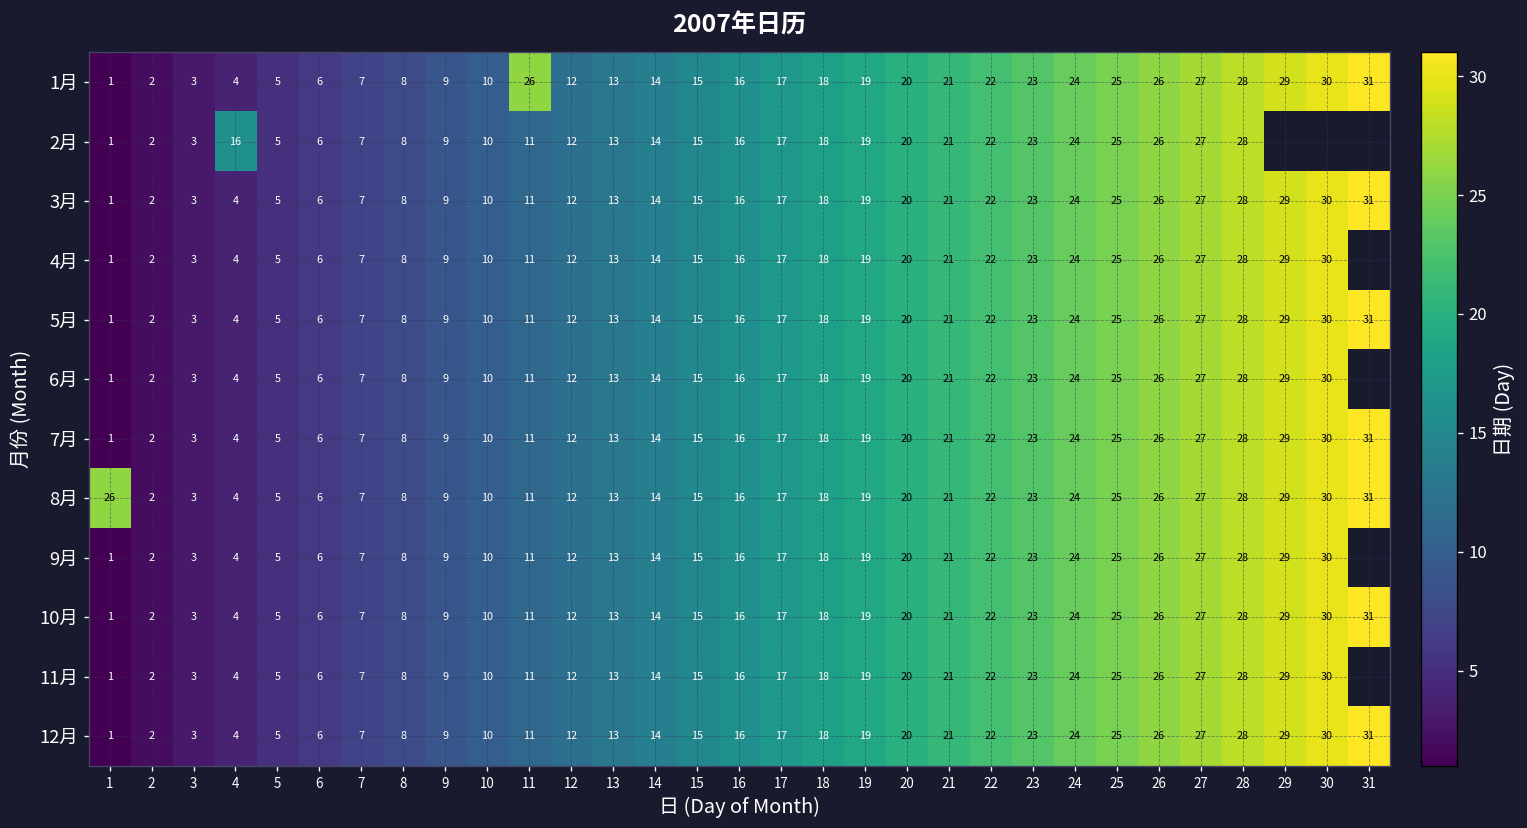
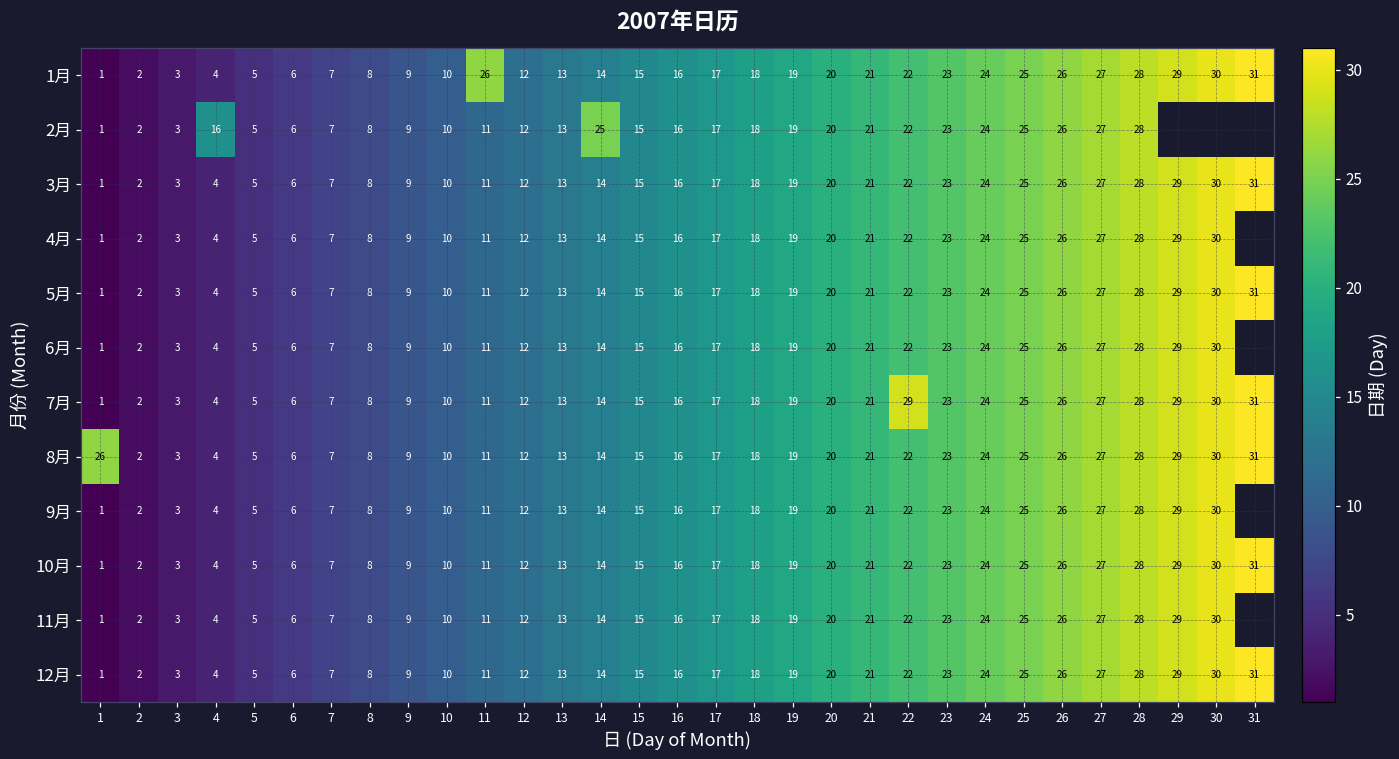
2月, 14: 14 -> 25
7月, 22: 22 -> 29
